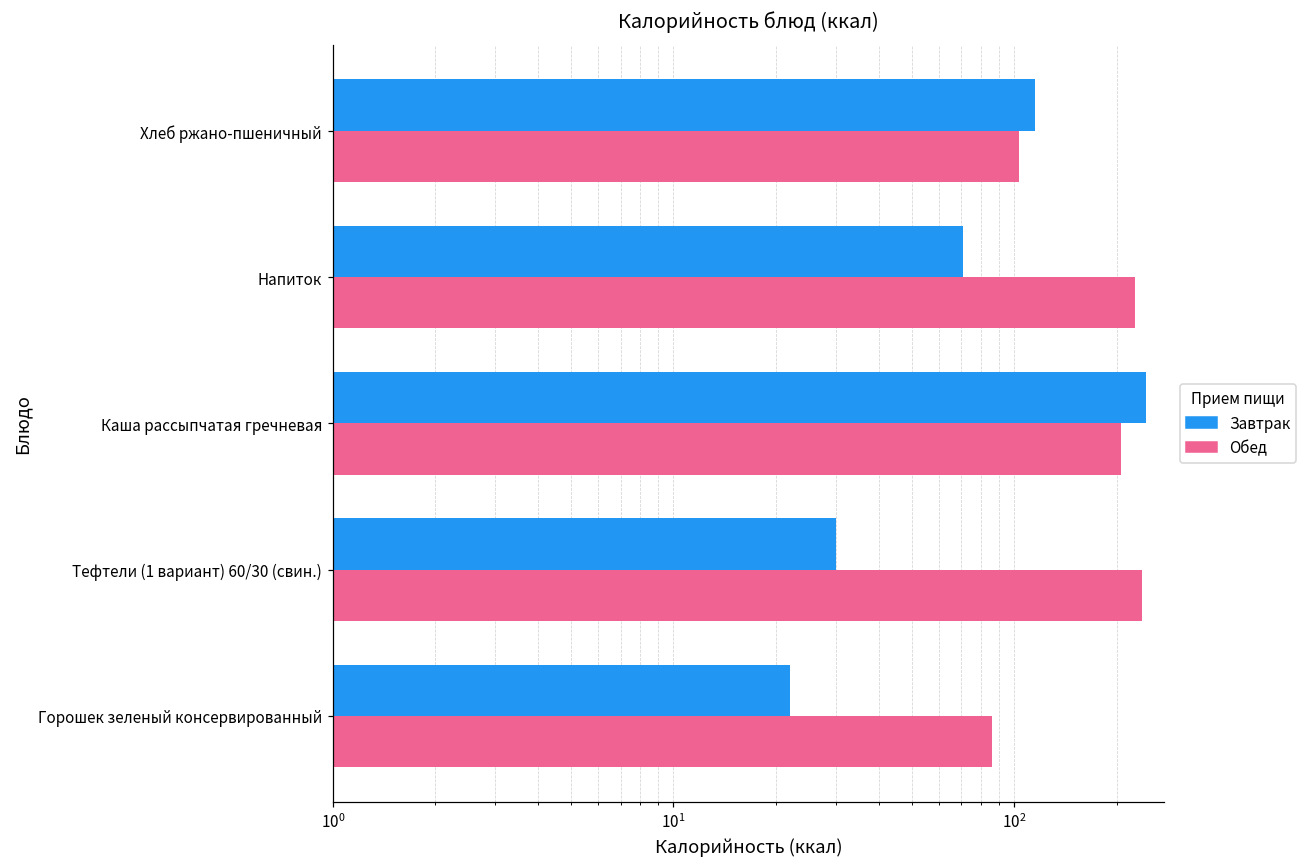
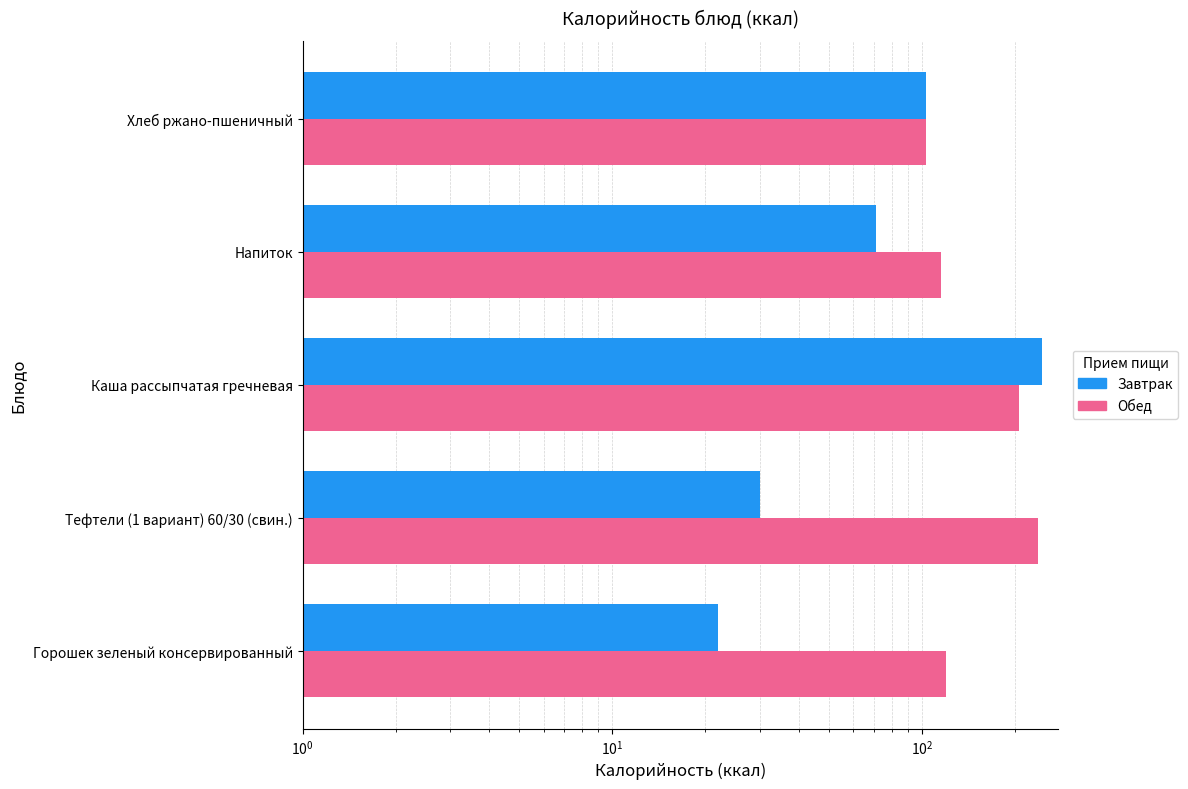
Завтрак, Хлеб ржано-пшеничный: 115 -> 103
Обед, Напиток: 230 -> 115
Обед, Горошек зеленый консервированный: 86 -> 120
